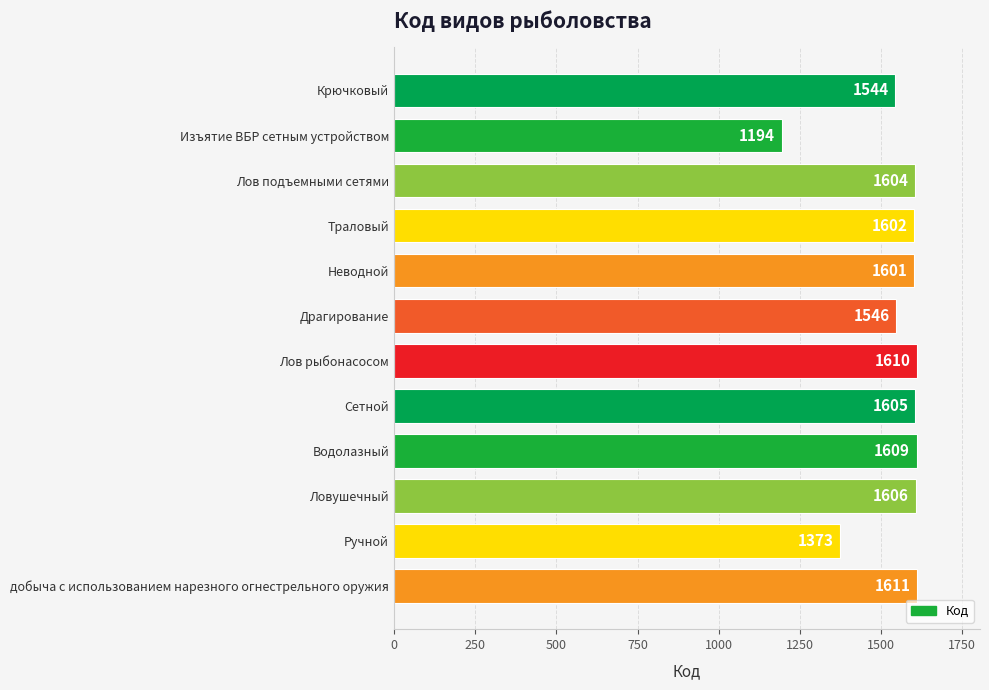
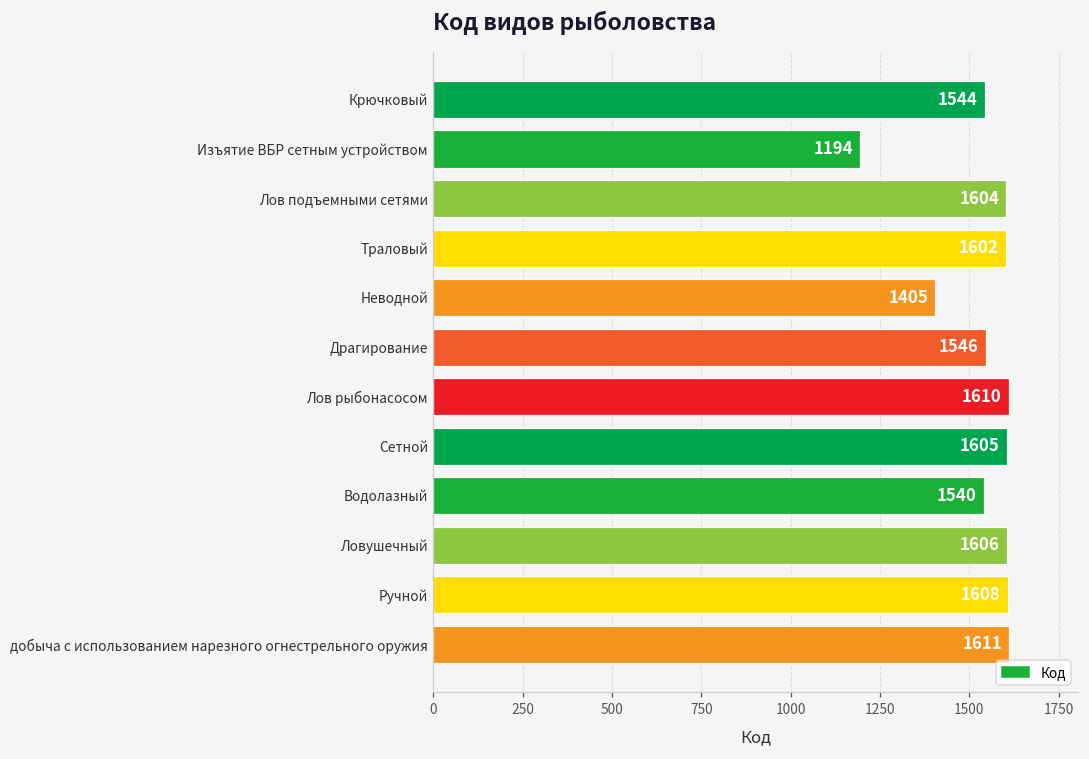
Неводной: 1601 -> 1405
Водолазный: 1609 -> 1540
Ручной: 1373 -> 1608
